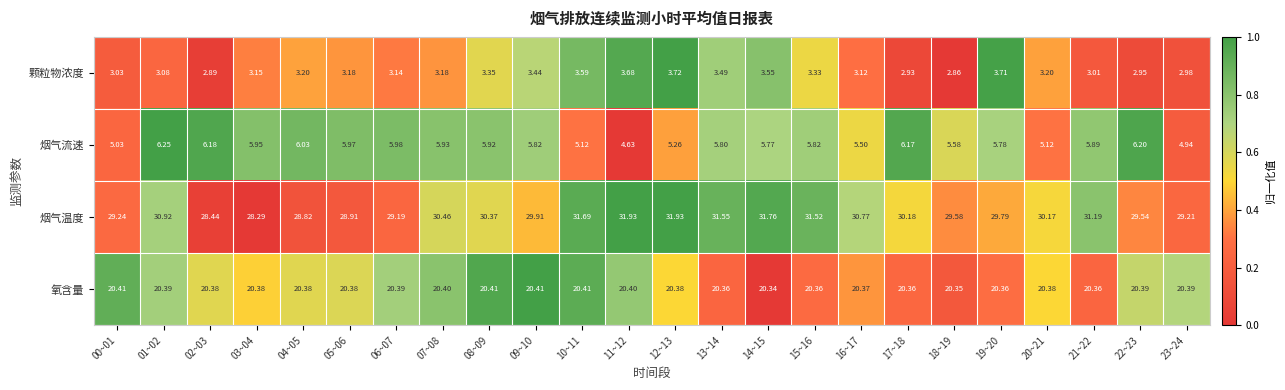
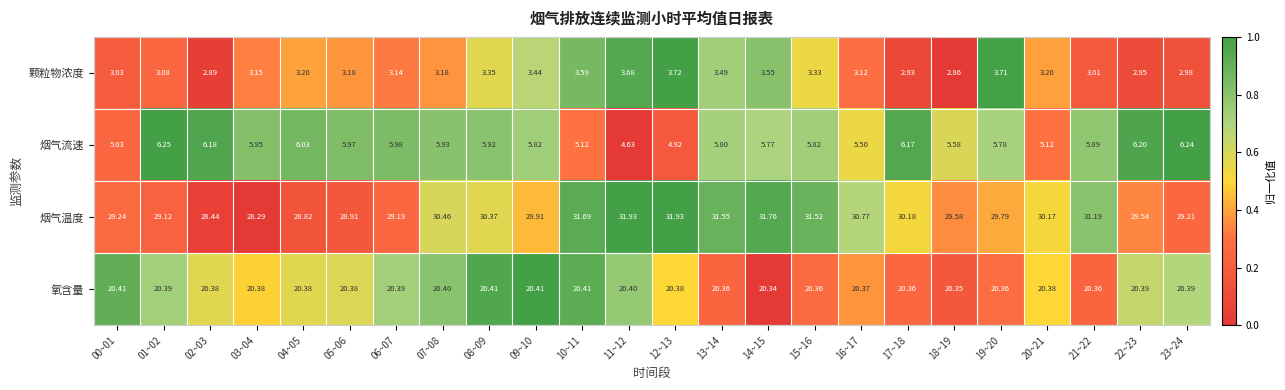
烟气流速, 12~13: 5.26 -> 4.92
烟气流速, 23~24: 4.94 -> 6.24
烟气温度, 01~02: 30.92 -> 29.12
